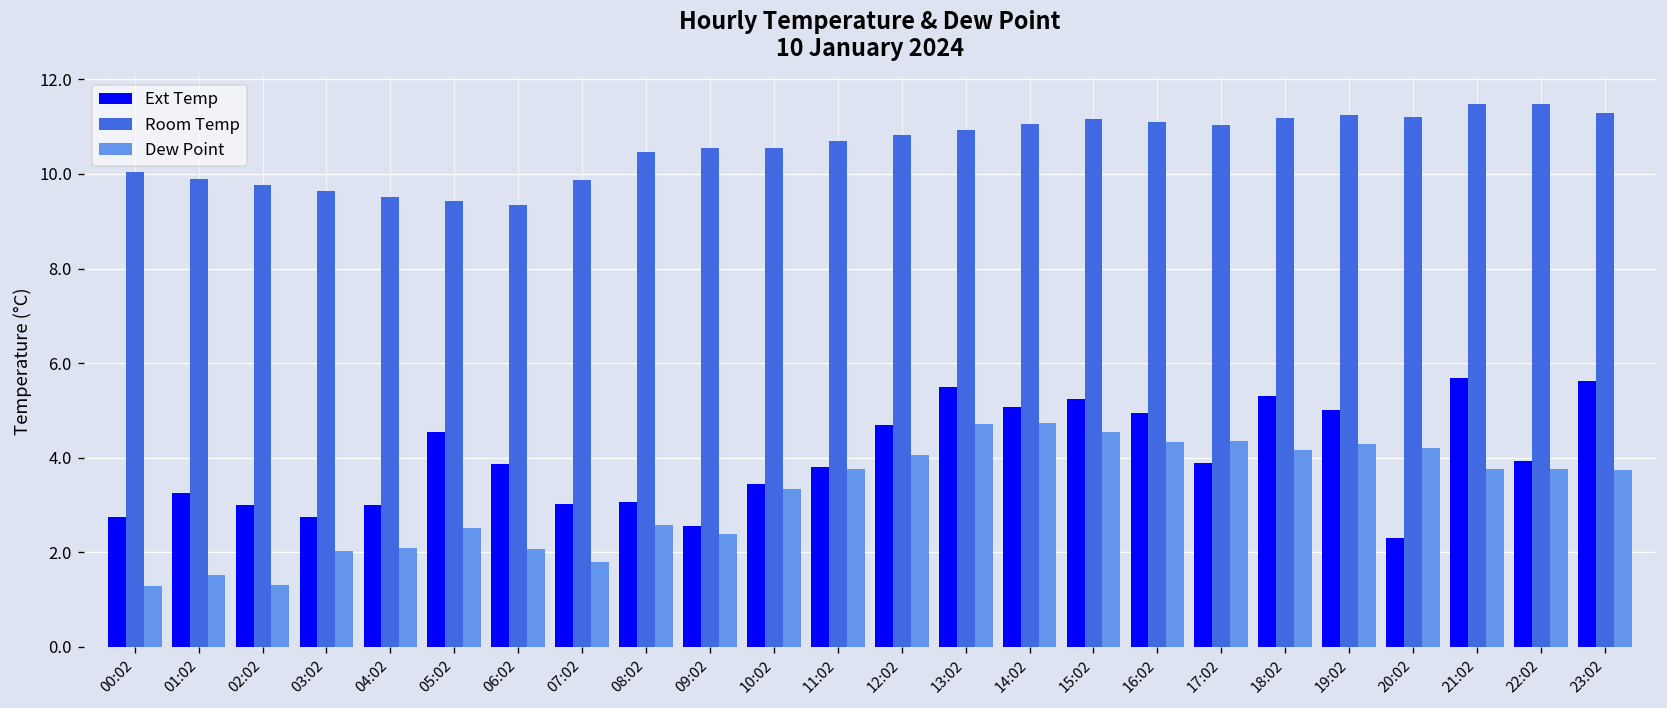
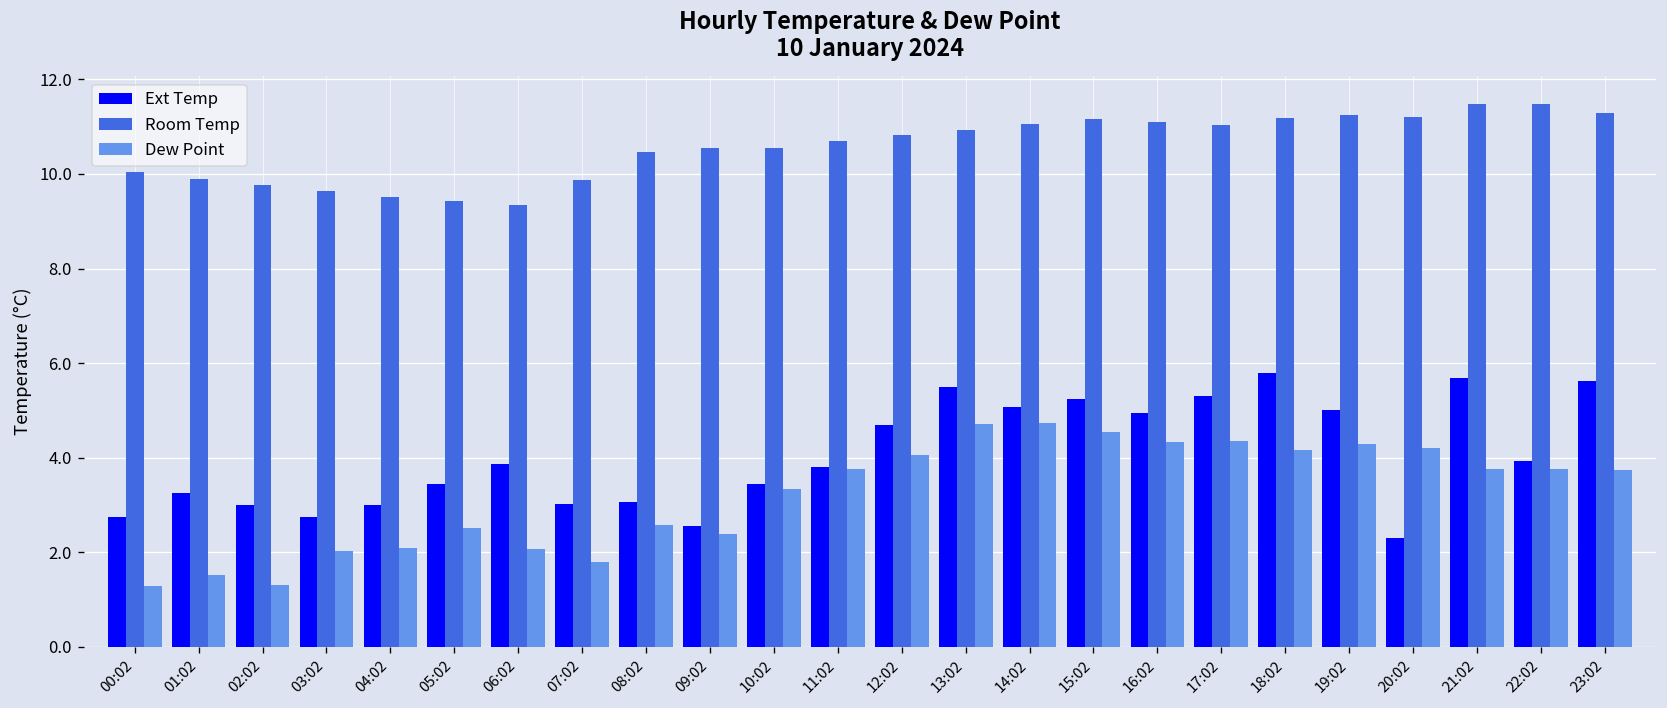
Ext Temp, 05:02: 4.5 -> 3.4
Ext Temp, 17:02: 3.9 -> 5.3
Ext Temp, 18:02: 5.3 -> 5.8
